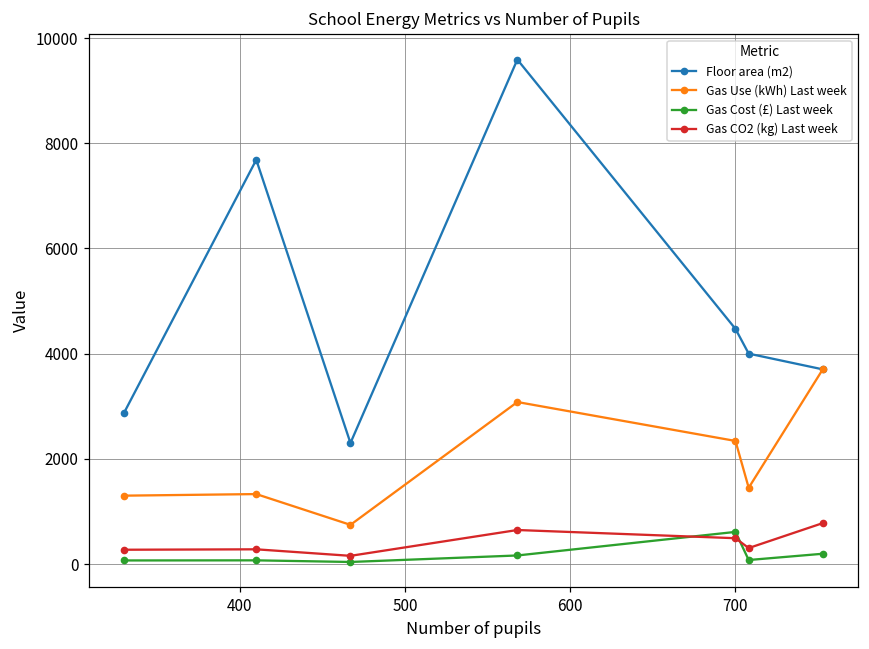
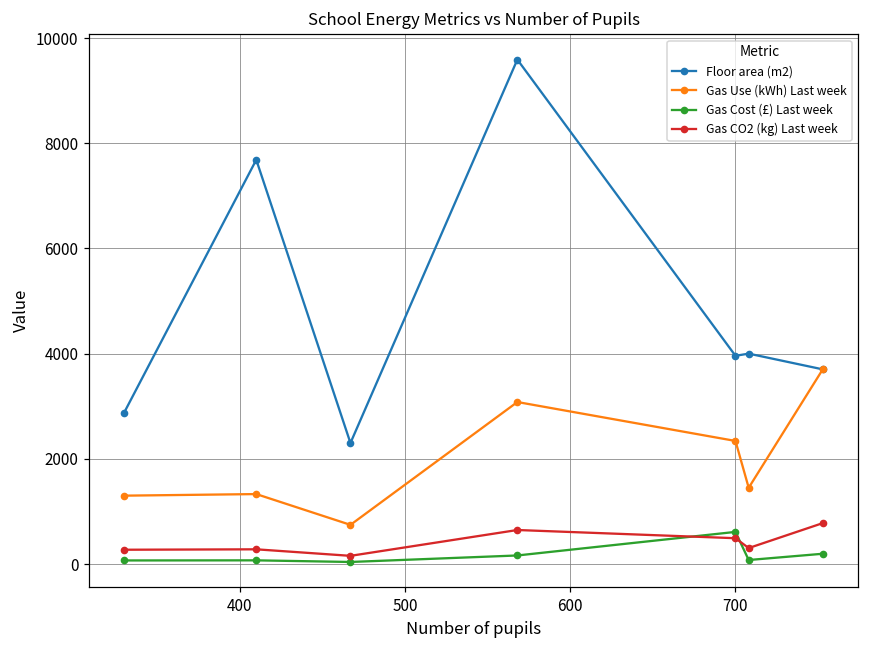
Floor area (m2), 700: 4500 -> 4000
